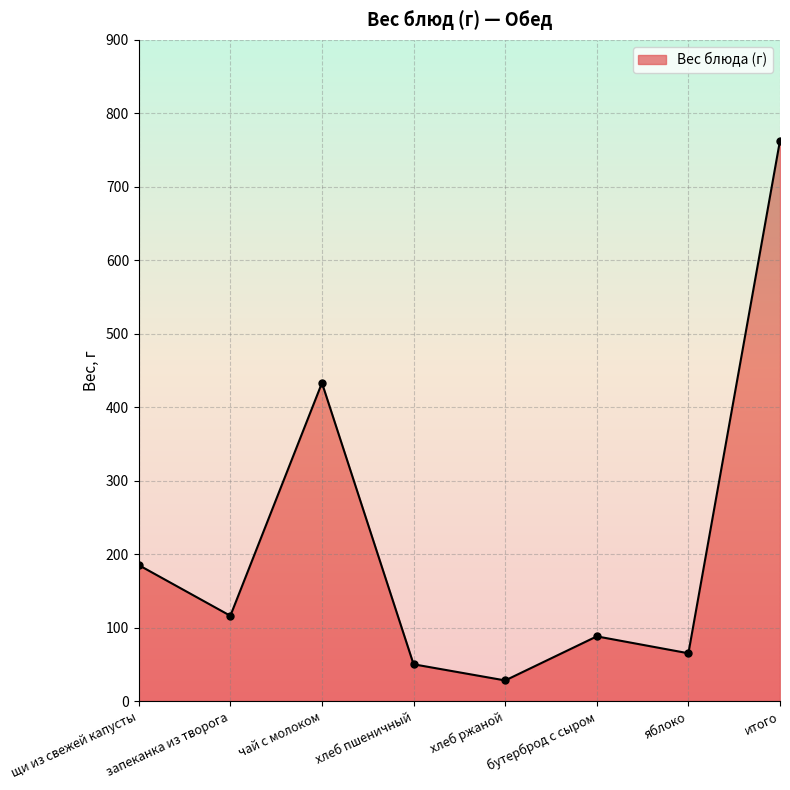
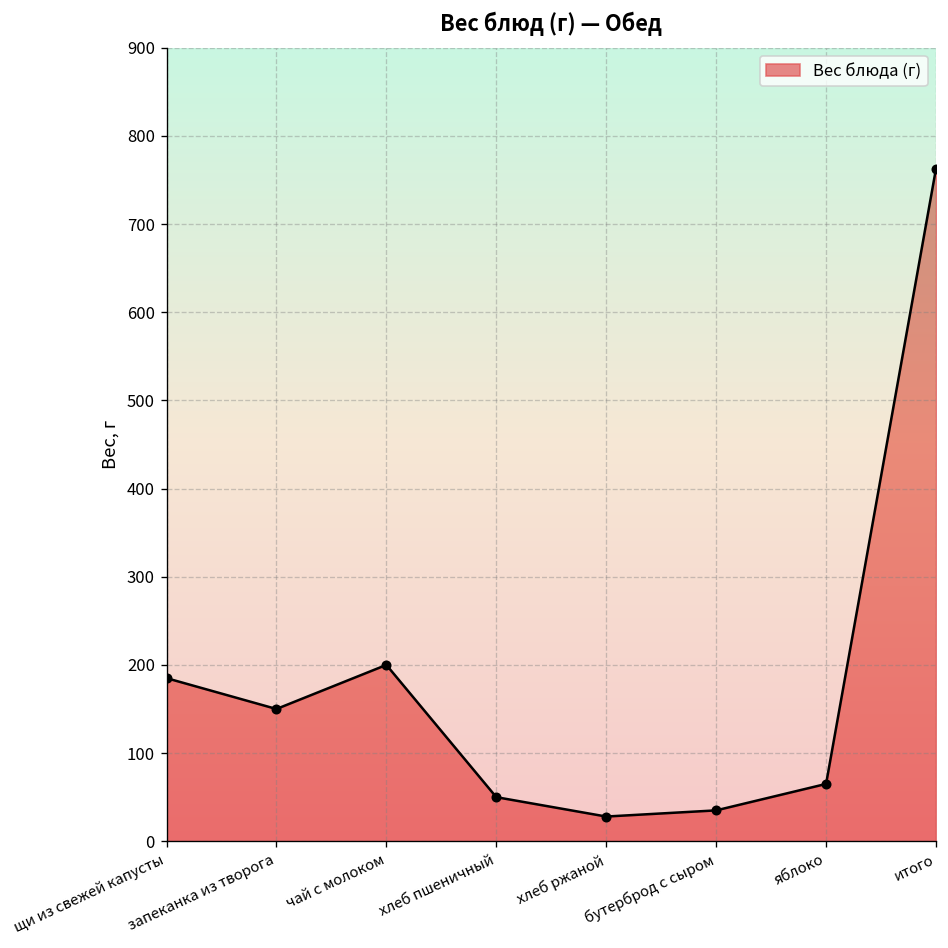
запеканка из творога: 120 -> 150
чай с молоком: 430 -> 200
бутерброд с сыром: 90 -> 40
